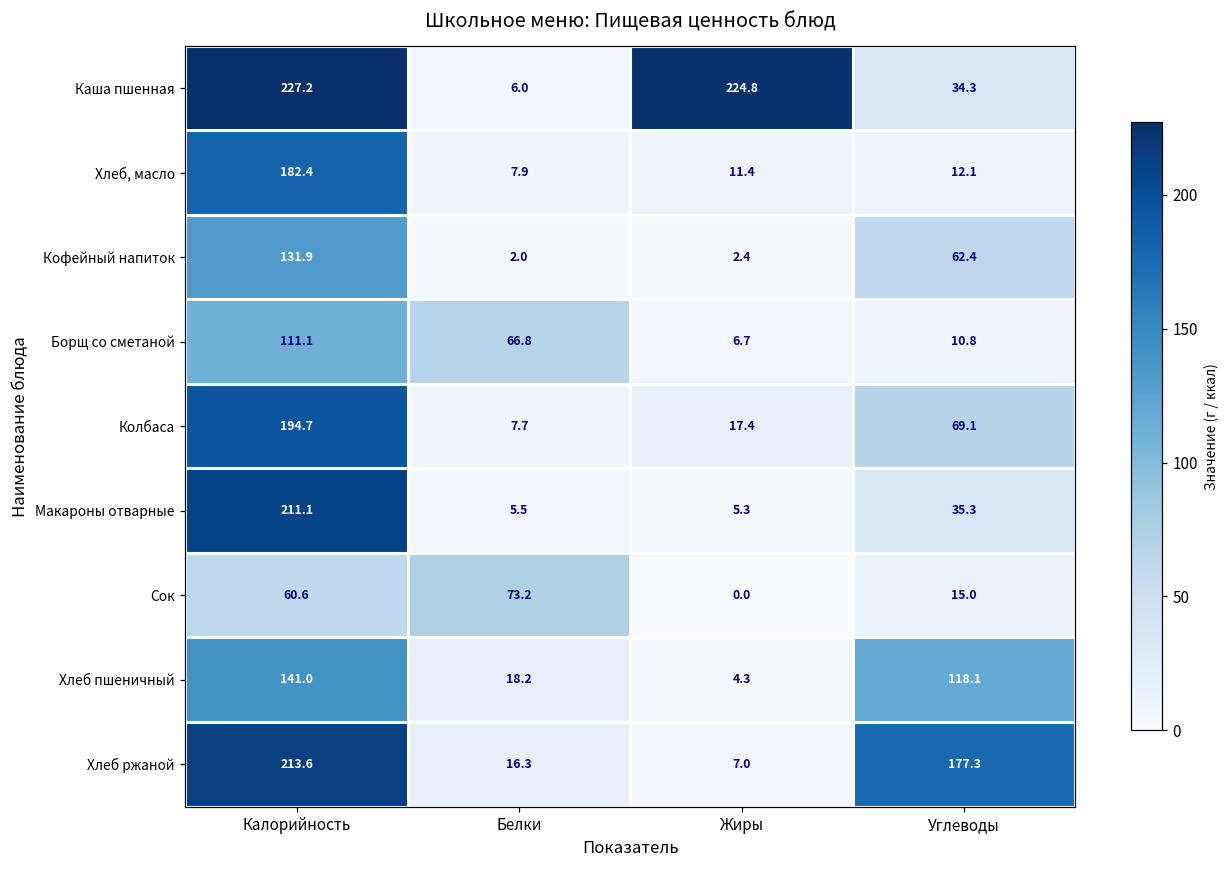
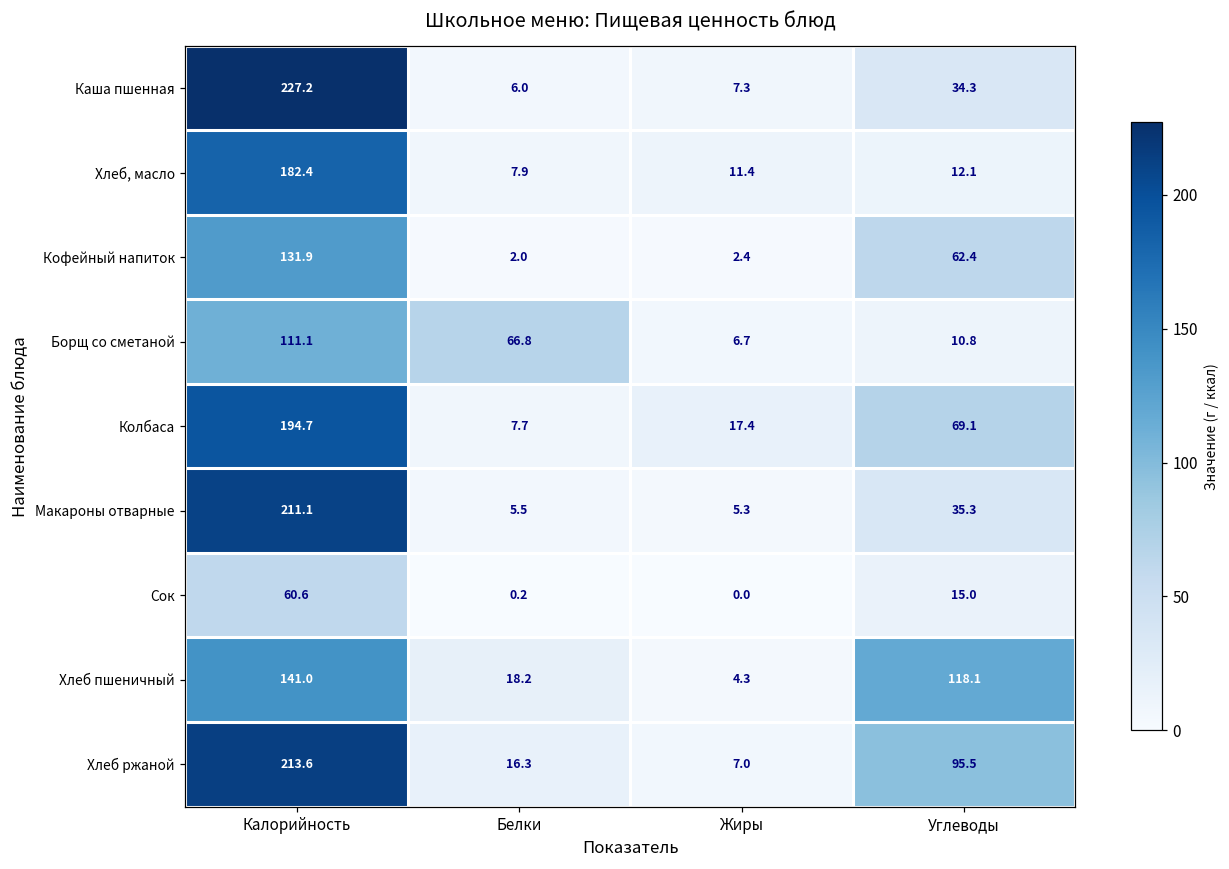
Каша пшенная, Жиры: 224.8 -> 7.3
Сок, Белки: 73.2 -> 0.2
Хлеб ржаной, Углеводы: 177.3 -> 95.5
